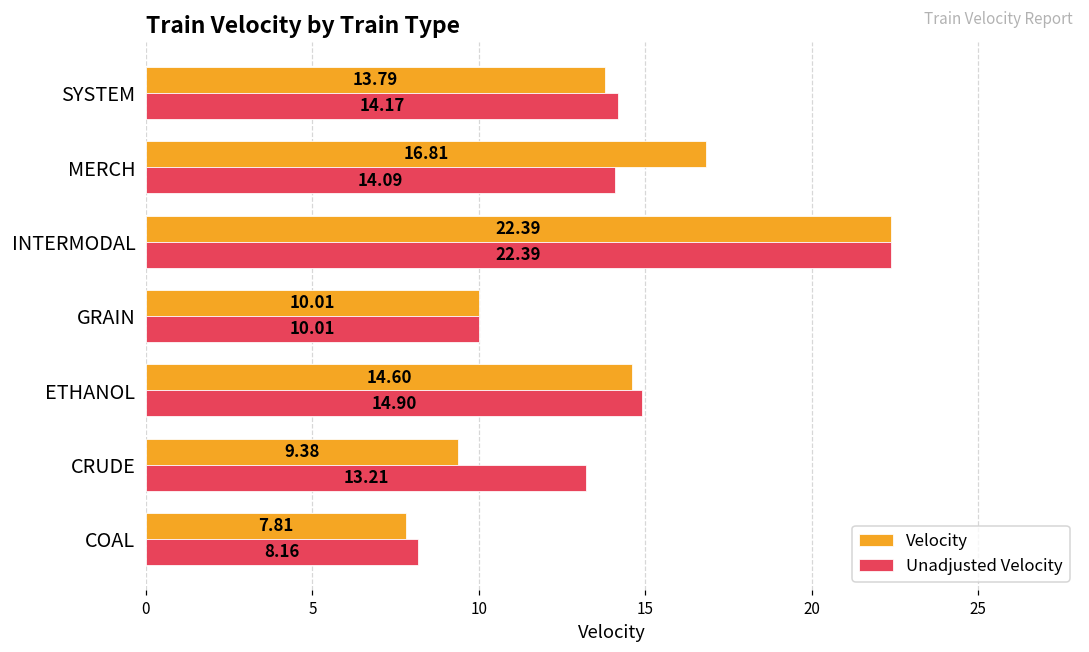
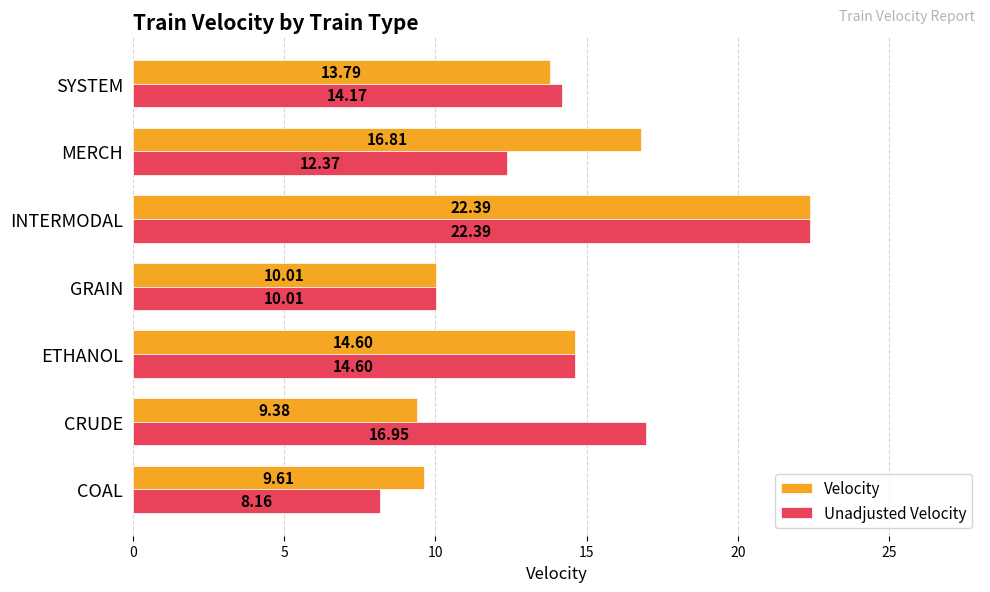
Unadjusted Velocity, MERCH: 14.09 -> 12.37
Unadjusted Velocity, ETHANOL: 14.90 -> 14.60
Unadjusted Velocity, CRUDE: 13.21 -> 16.95
Velocity, COAL: 7.81 -> 9.61
